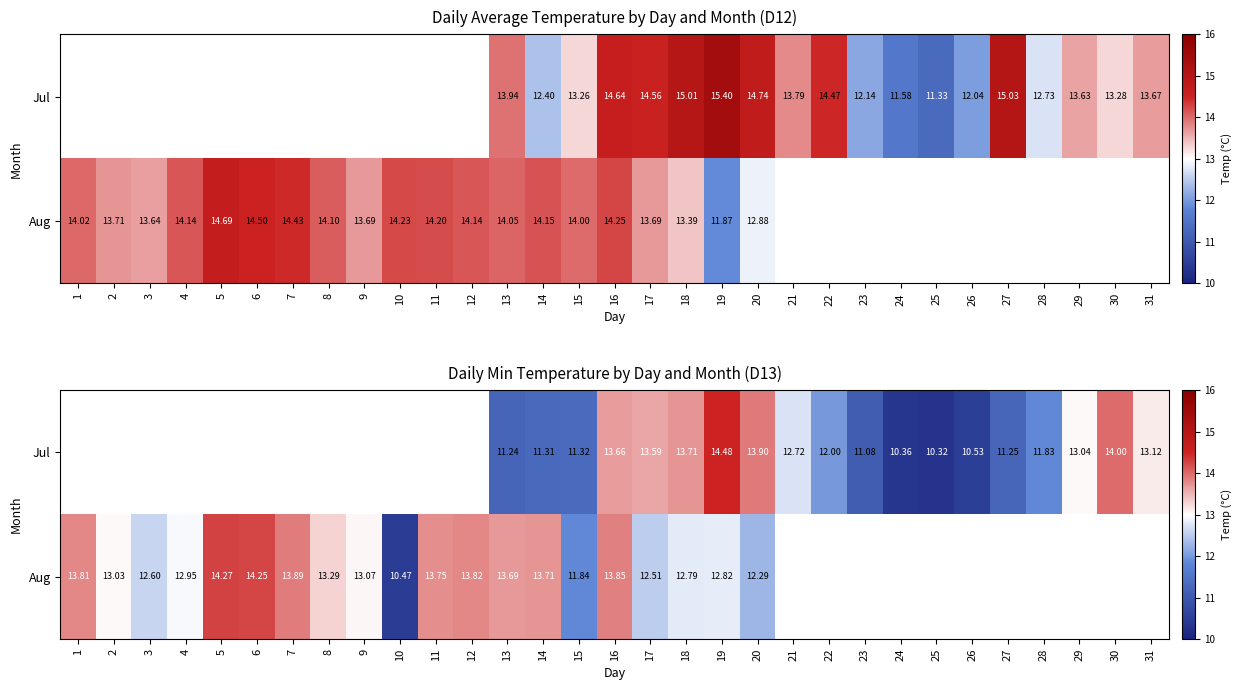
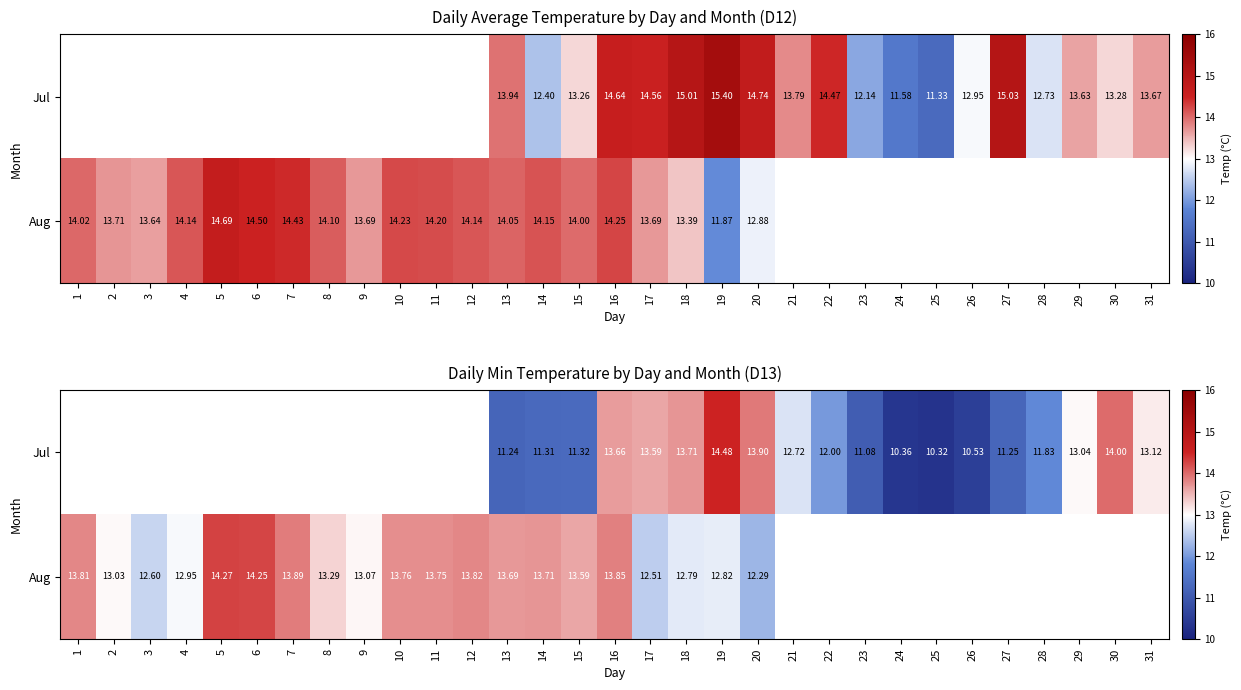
Daily Average Temperature by Day and Month (D12), Jul, 26: 12.04 -> 12.95
Daily Min Temperature by Day and Month (D13), Aug, 10: 10.47 -> 13.76
Daily Min Temperature by Day and Month (D13), Aug, 15: 11.84 -> 13.59
